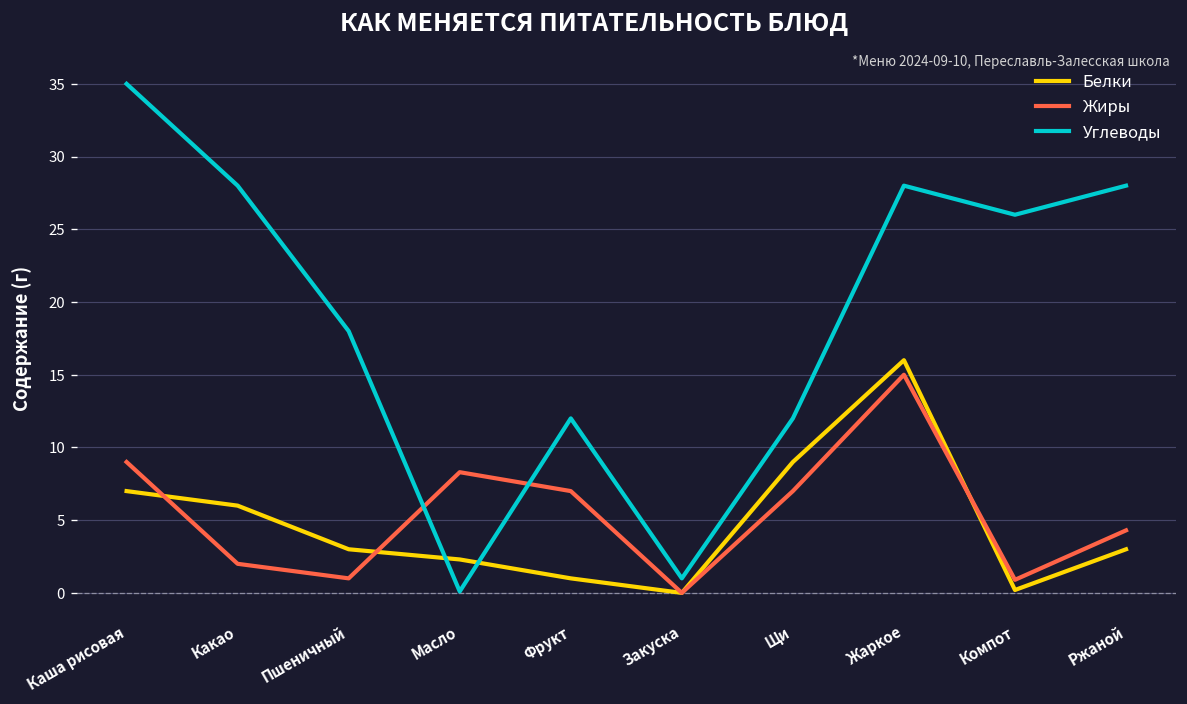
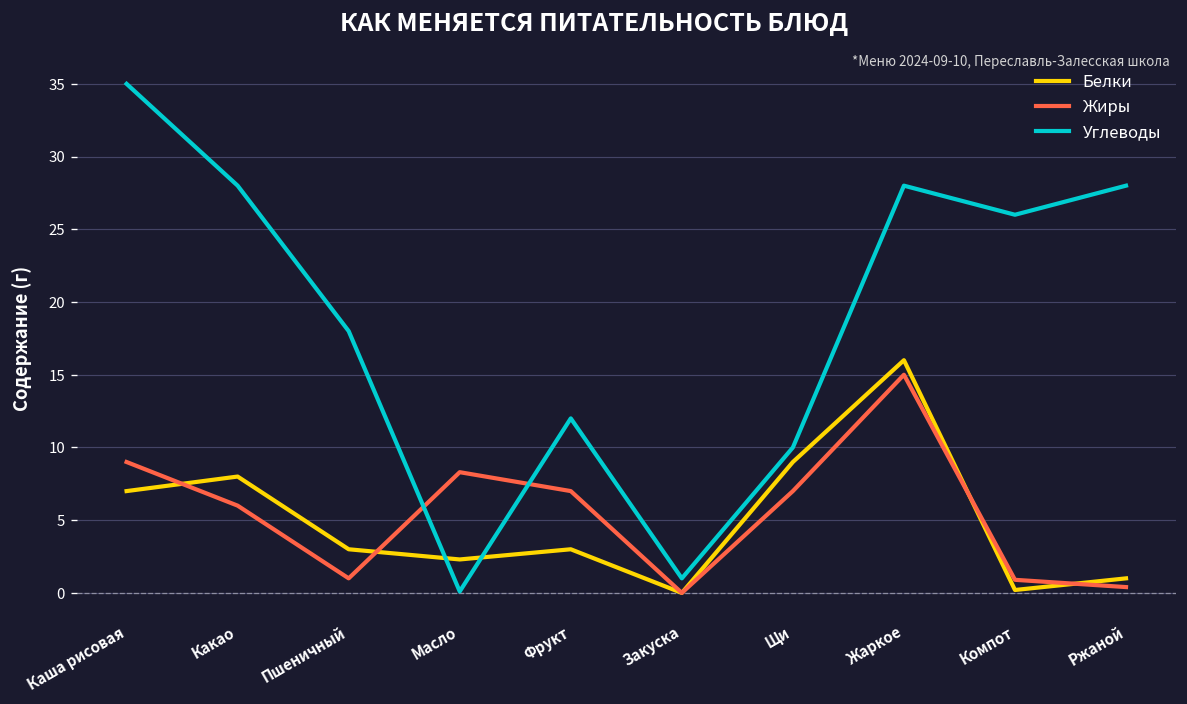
Белки, Какао: 6 -> 8
Жиры, Какао: 2 -> 6
Белки, Фрукт: 1 -> 3
Углеводы, Щи: 12 -> 10
Белки, Ржаной: 3 -> 1
Жиры, Ржаной: 4.3 -> 0.4
